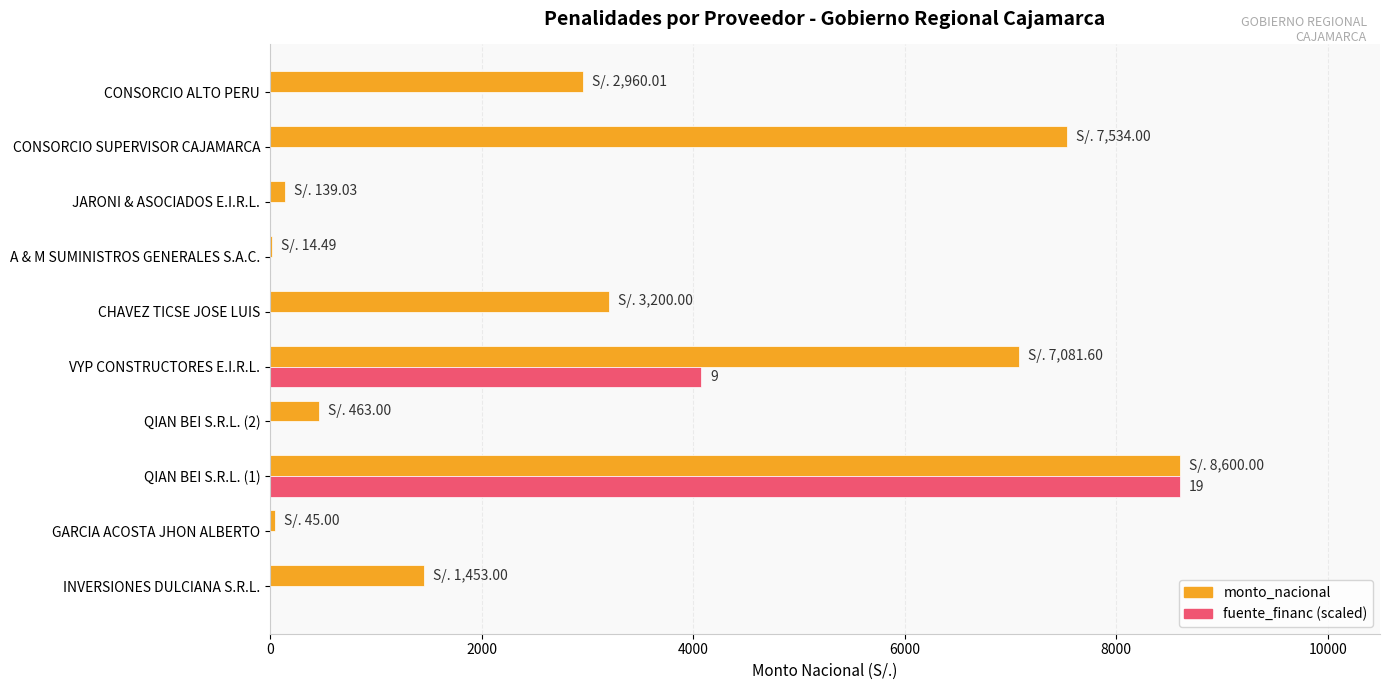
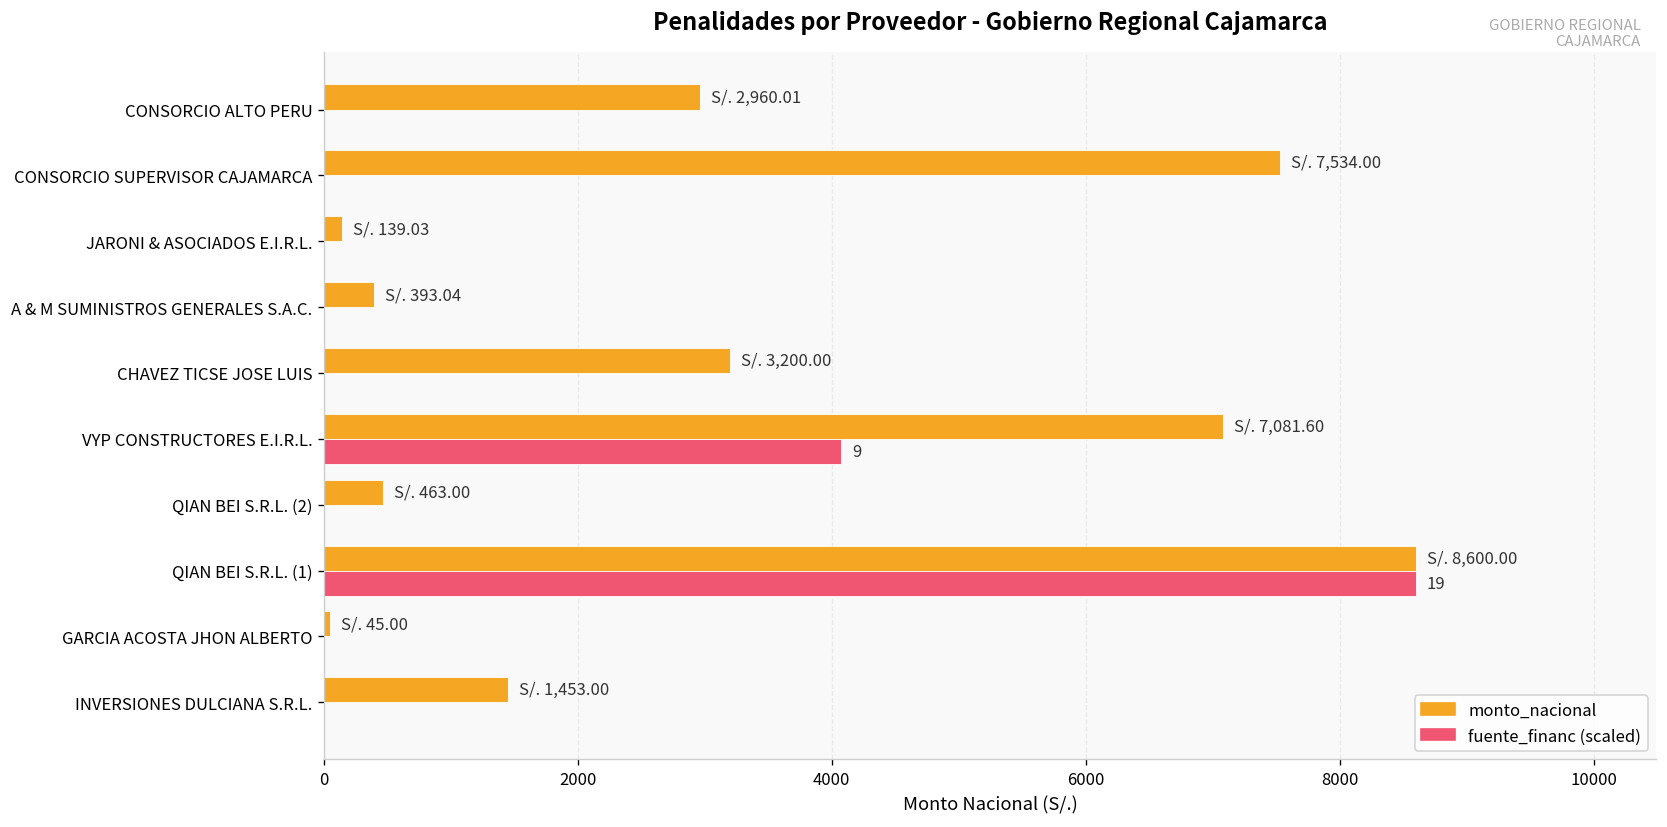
monto_nacional, A & M SUMINISTROS GENERALES S.A.C.: 14.49 -> 393.04
